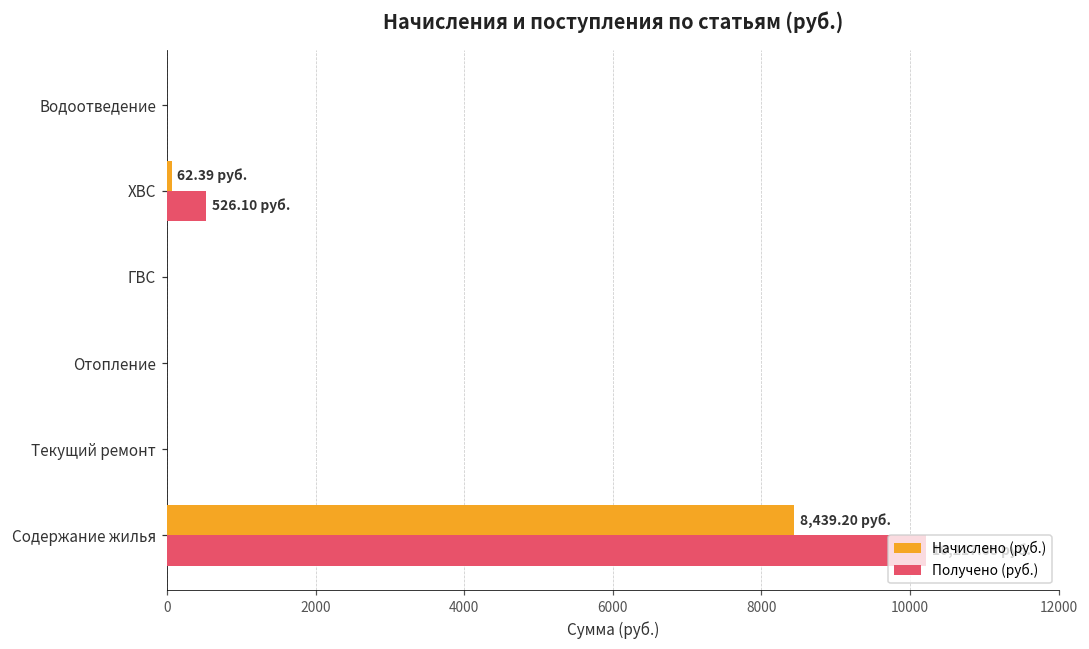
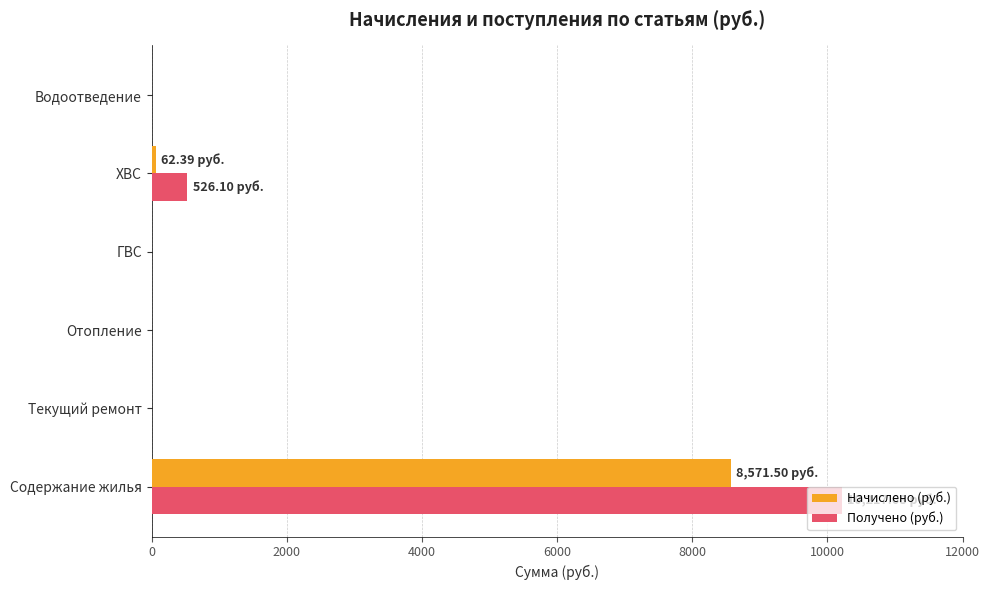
Начислено (руб.), Содержание жилья: 8,439.20 -> 8,571.50
